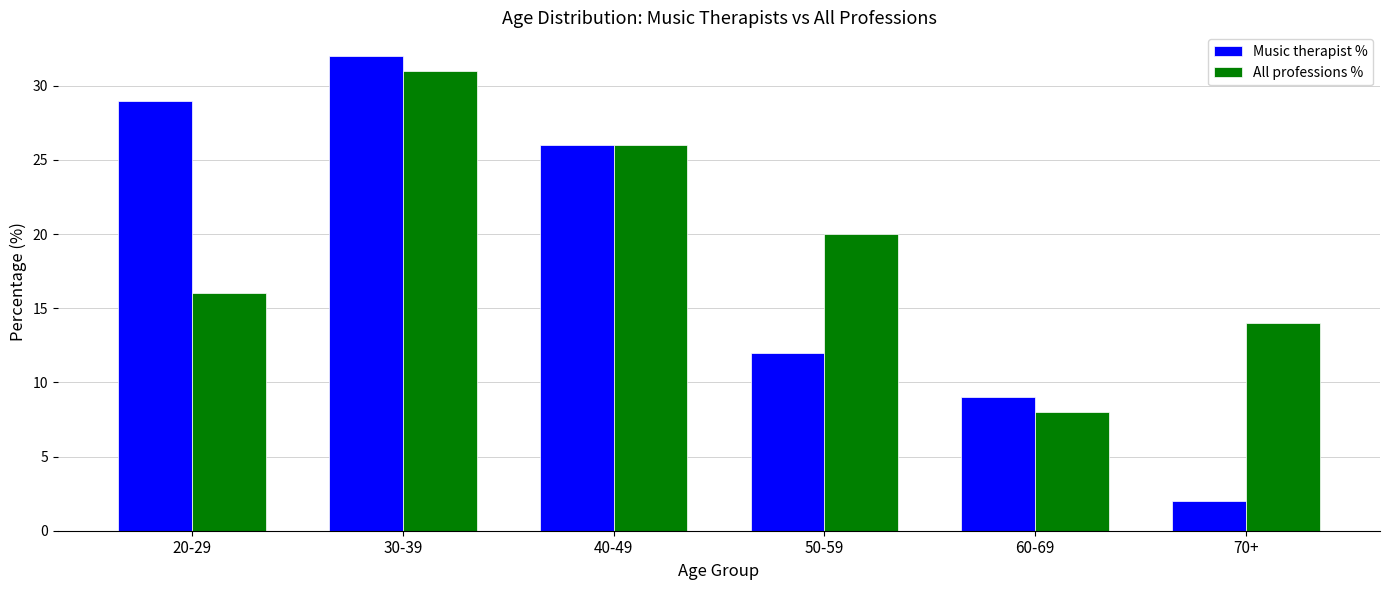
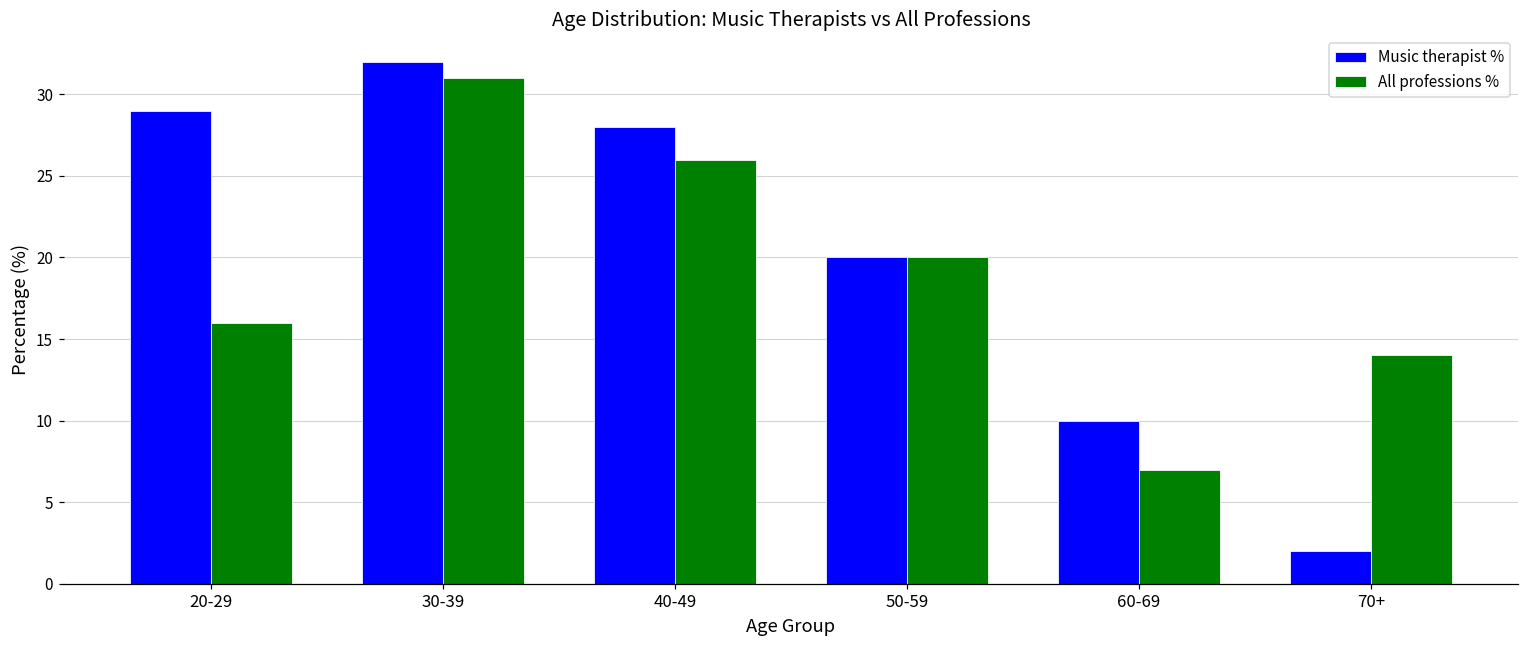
Music therapist %, 40-49: 26 -> 28
Music therapist %, 50-59: 12 -> 20
Music therapist %, 60-69: 9 -> 10
All professions %, 60-69: 8 -> 7
